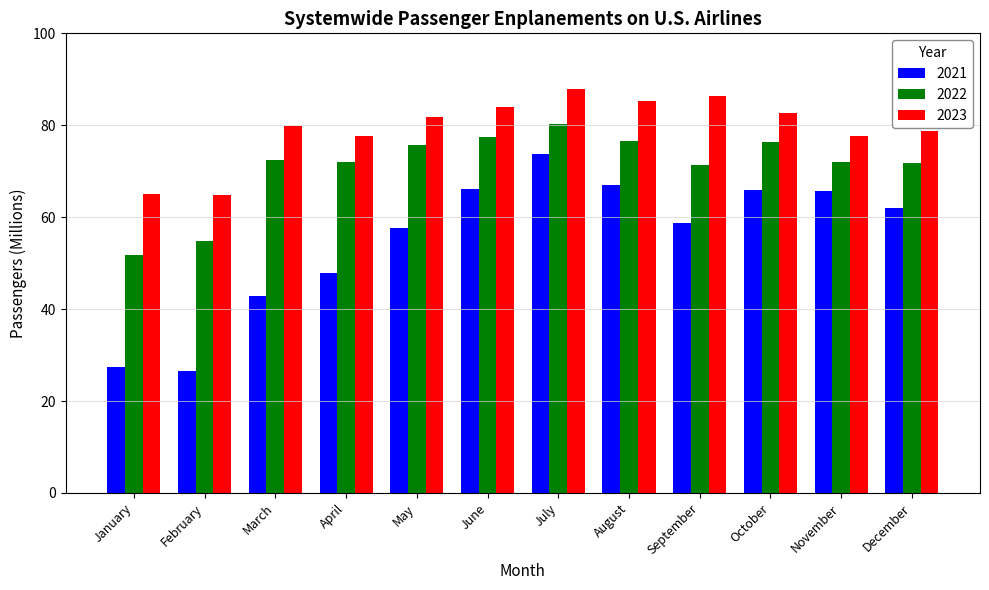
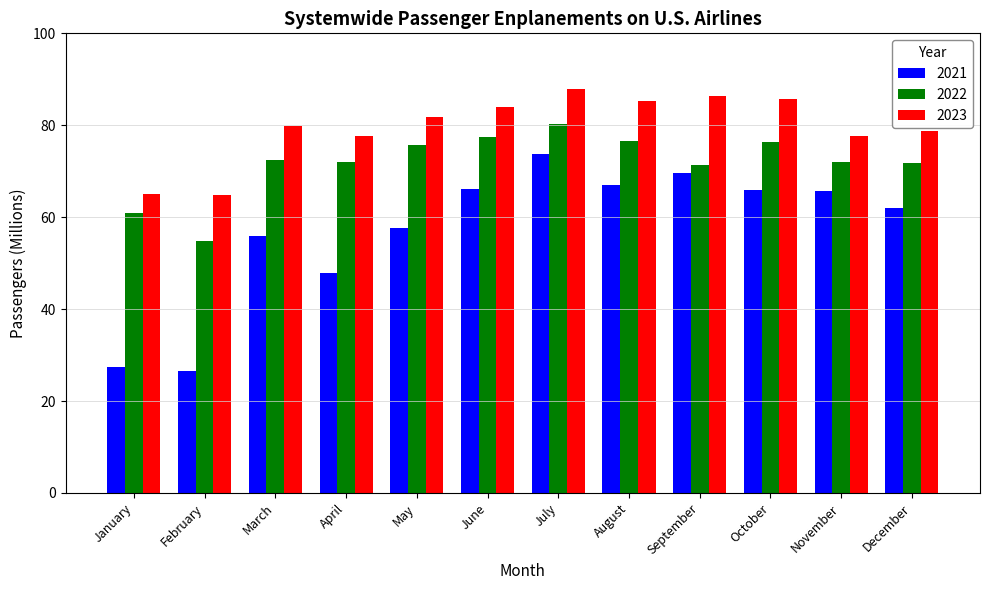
2022, January: 52 -> 61
2021, March: 43 -> 56
2021, September: 59 -> 70
2023, October: 83 -> 86
